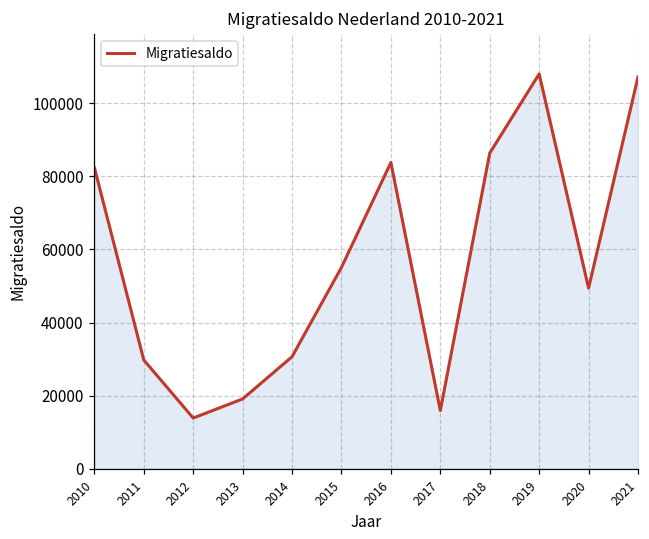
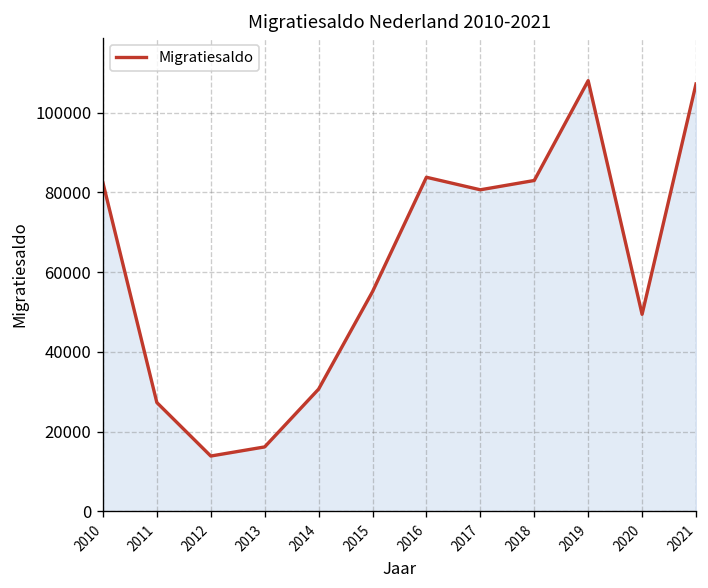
2011: 30000 -> 27000
2013: 19000 -> 16000
2017: 16000 -> 81000
2018: 86000 -> 83000
